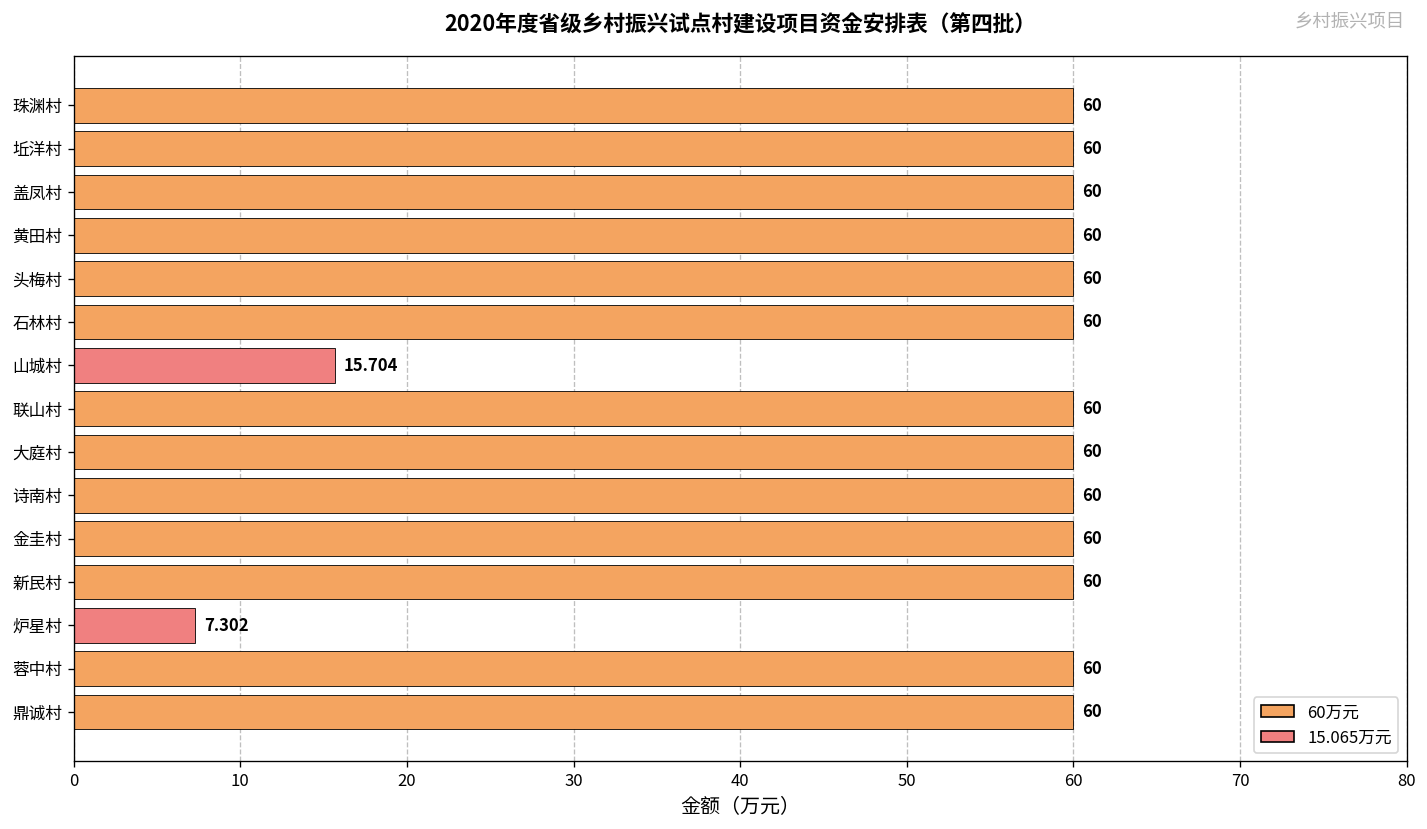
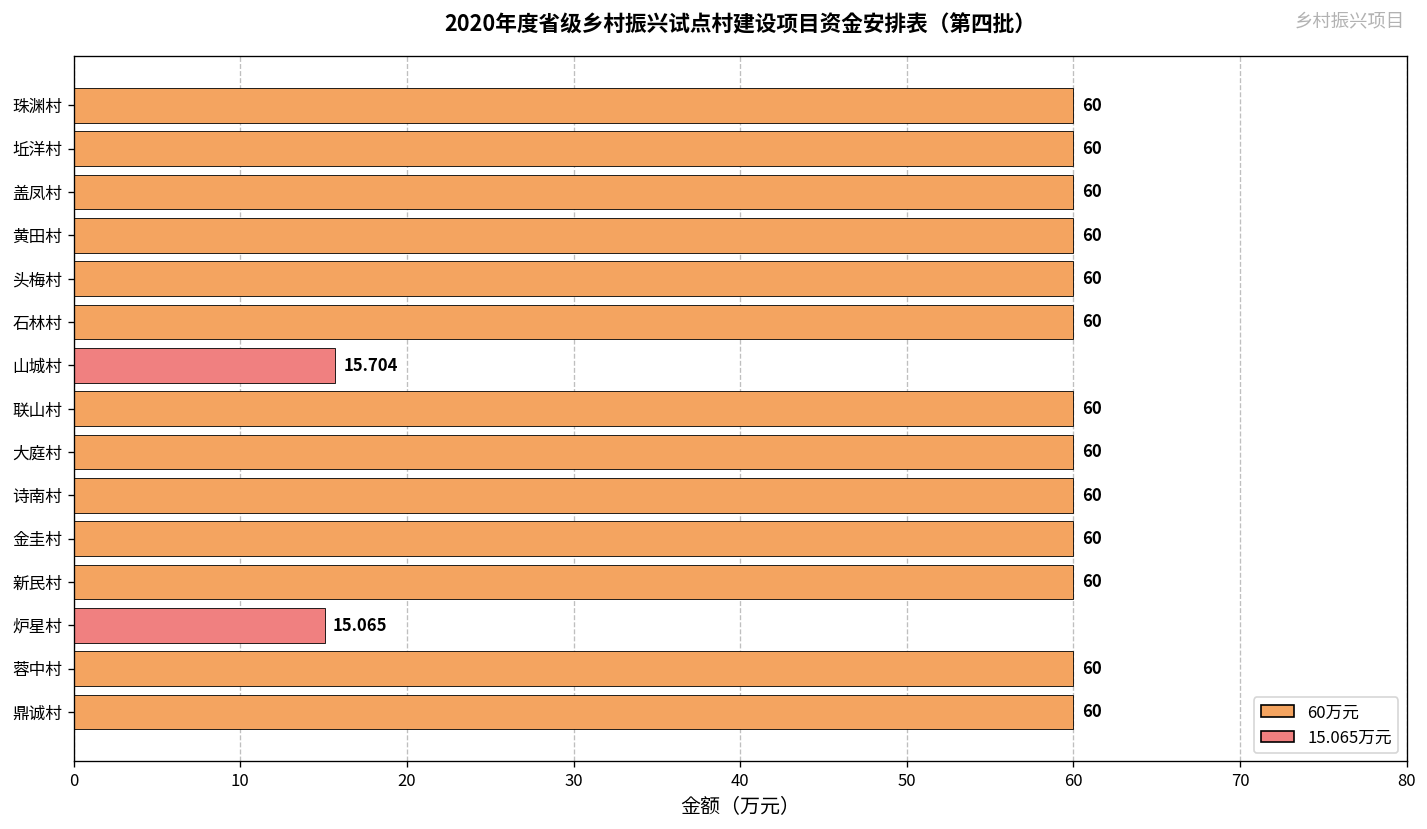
炉星村: 7.302 -> 15.065
